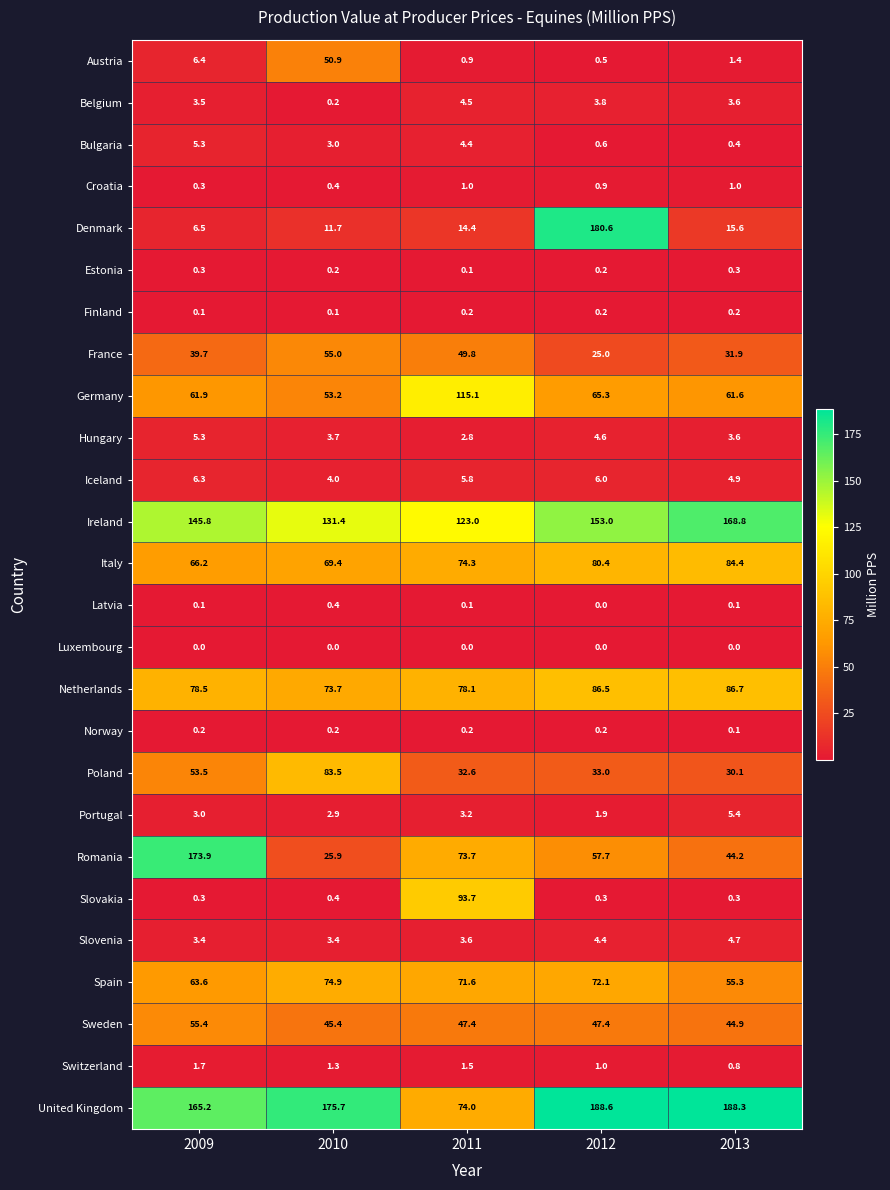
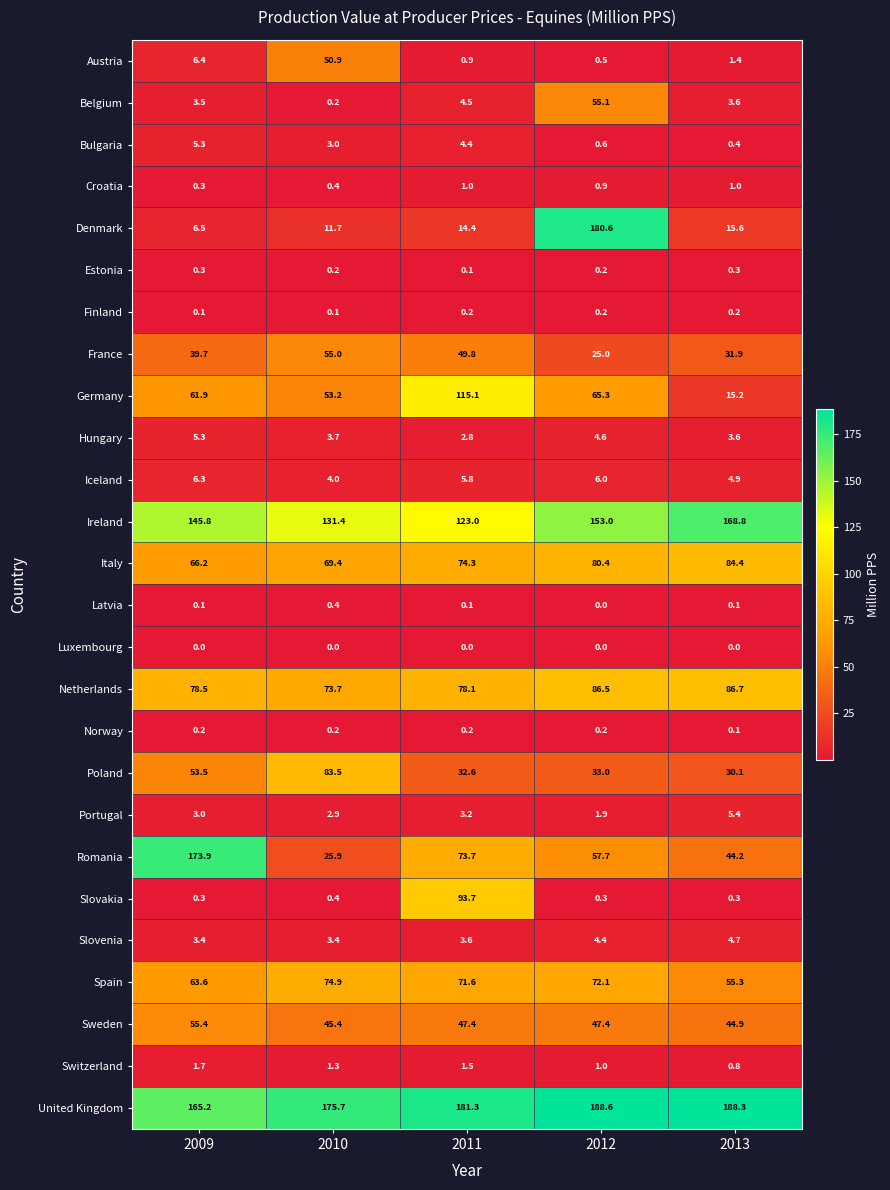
Belgium, 2012: 3.8 -> 55.1
Germany, 2013: 61.6 -> 15.2
United Kingdom, 2011: 74.0 -> 181.3
